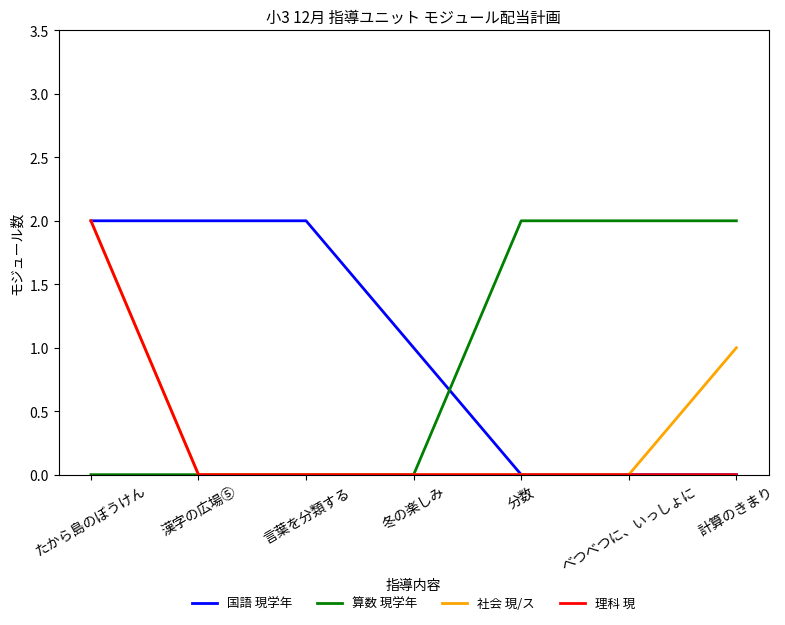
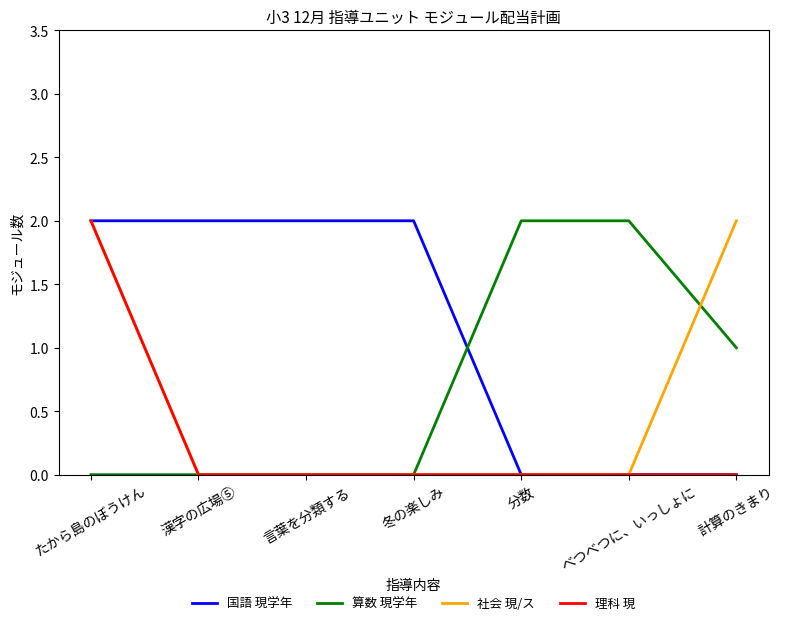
国語 現学年, 冬の楽しみ: 1 -> 2
算数 現学年, 計算のきまり: 2 -> 1
社会 現/ス, 計算のきまり: 1 -> 2
